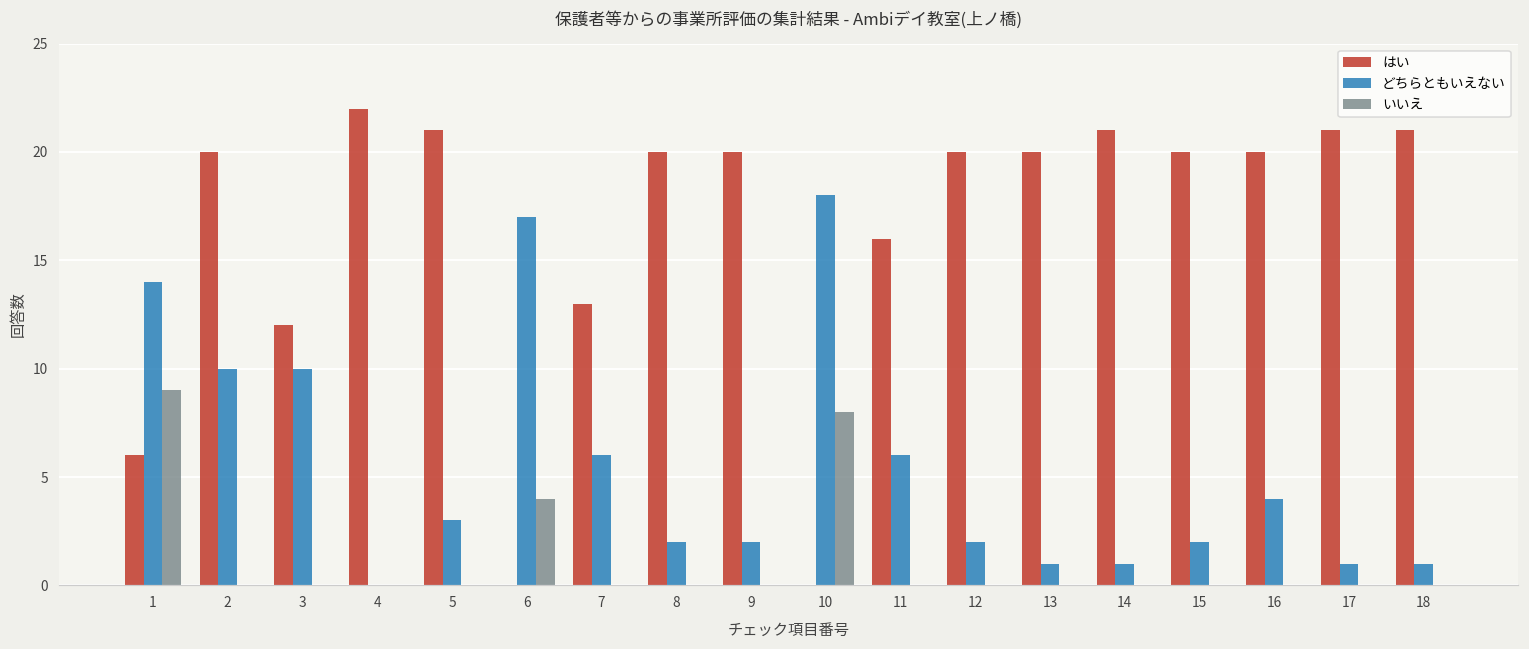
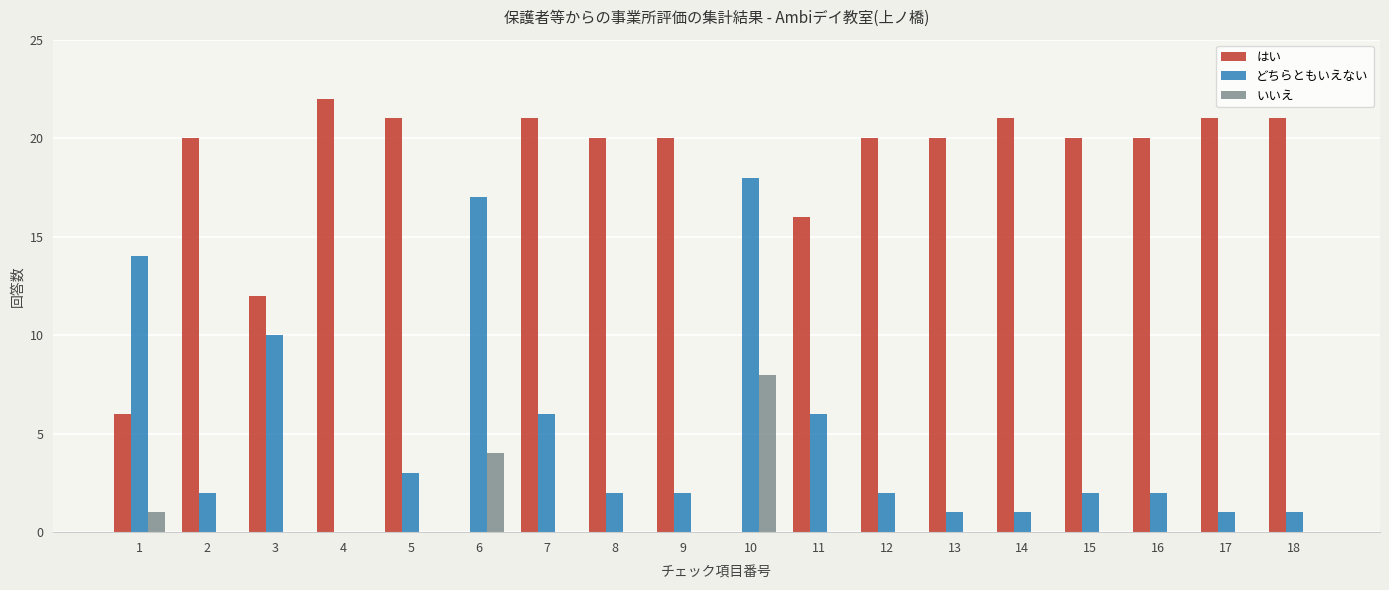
いいえ, 1: 9 -> 1
どちらともいえない, 2: 10 -> 2
はい, 7: 13 -> 21
どちらともいえない, 16: 4 -> 2
